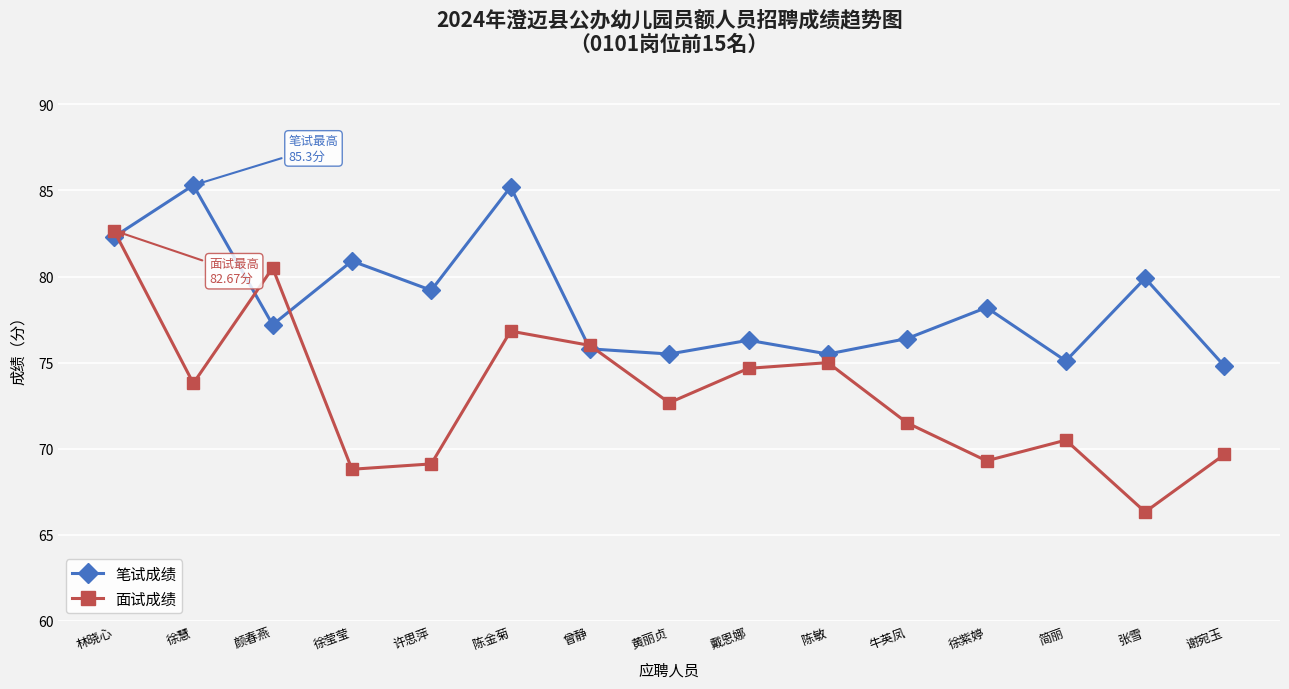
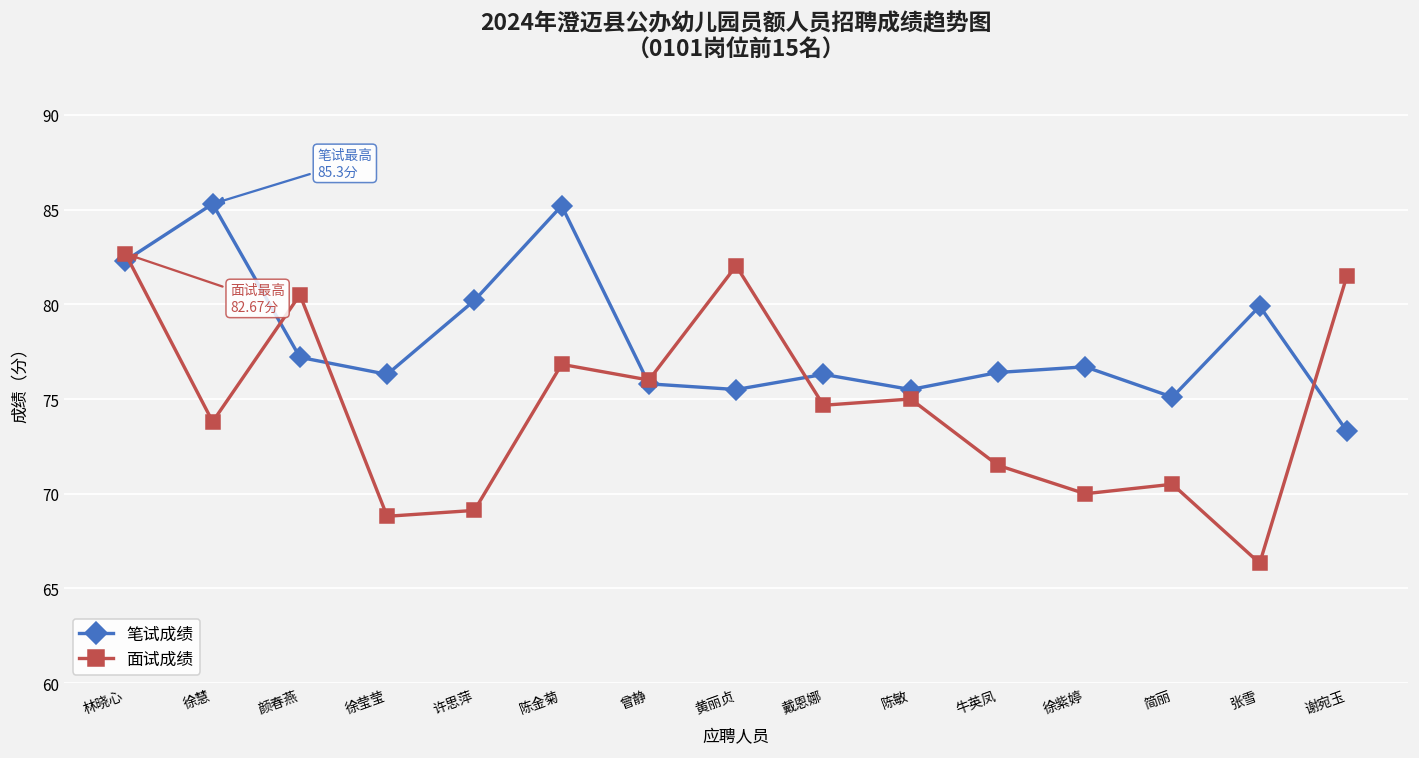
笔试成绩, 徐莹莹: 80.9 -> 76.3
笔试成绩, 许思萍: 79.2 -> 80.2
面试成绩, 黄丽贞: 72.7 -> 82.0
笔试成绩, 徐紫婷: 78.2 -> 76.7
面试成绩, 徐紫婷: 69.3 -> 70.0
笔试成绩, 谢宛玉: 74.8 -> 73.3
面试成绩, 谢宛玉: 69.7 -> 81.5
